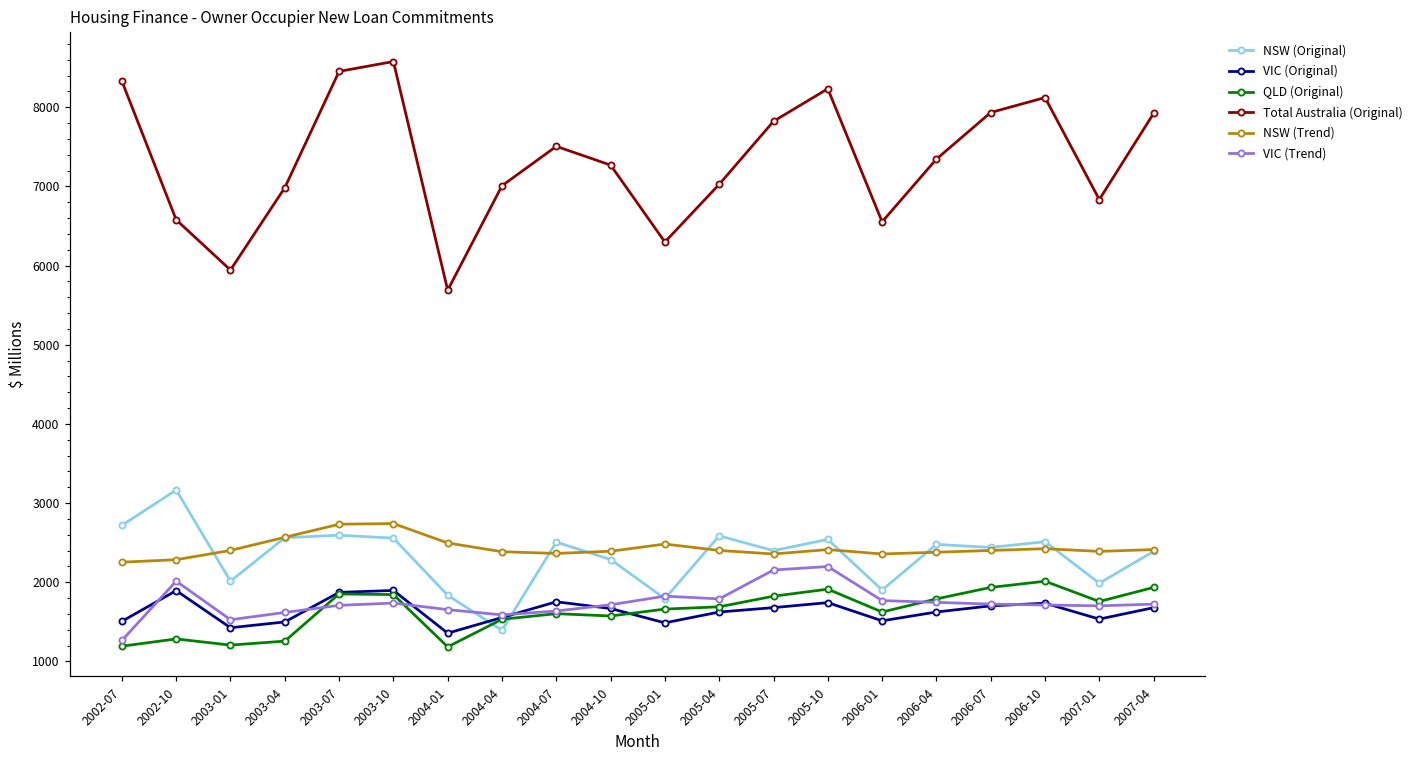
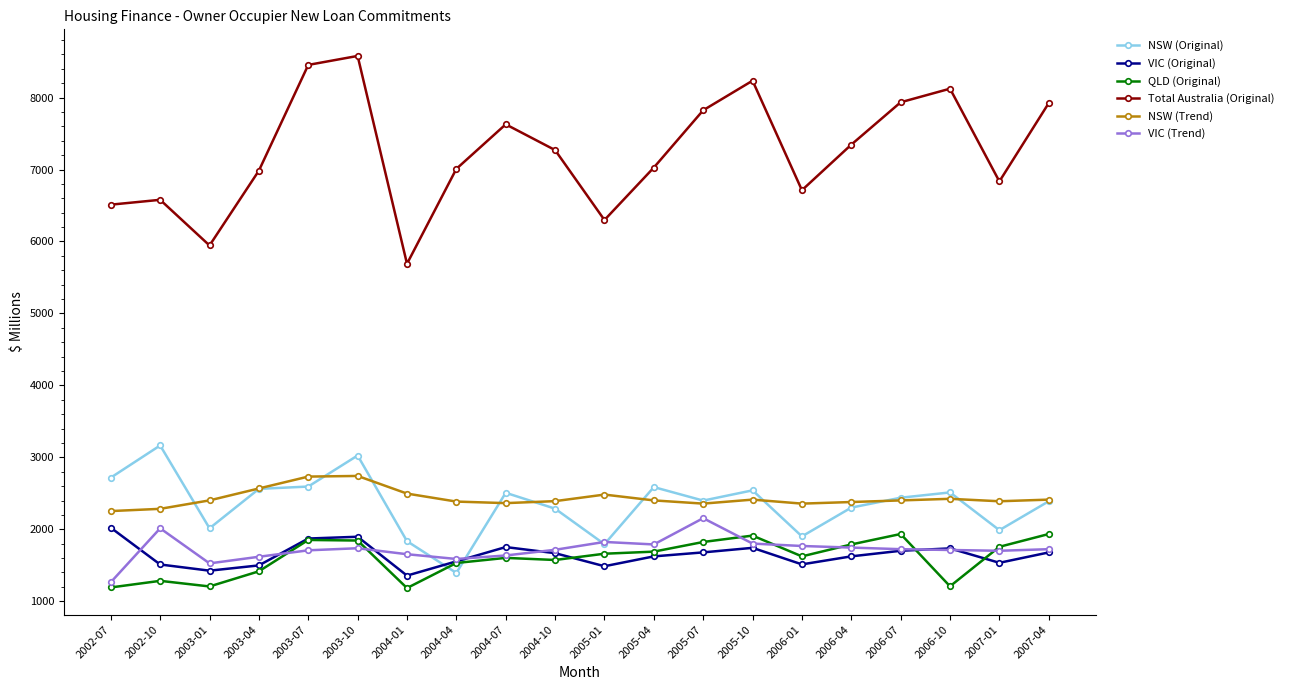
VIC (Original), 2002-07: 1500 -> 2000
Total Australia (Original), 2002-07: 8300 -> 6500
VIC (Original), 2002-10: 1900 -> 1500
QLD (Original), 2003-04: 1300 -> 1400
NSW (Original), 2003-10: 2600 -> 3000
Total Australia (Original), 2004-07: 7500 -> 7600
VIC (Trend), 2005-10: 2200 -> 1800
Total Australia (Original), 2006-01: 6600 -> 6700
NSW (Original), 2006-04: 2500 -> 2300
QLD (Original), 2006-10: 2000 -> 1200
